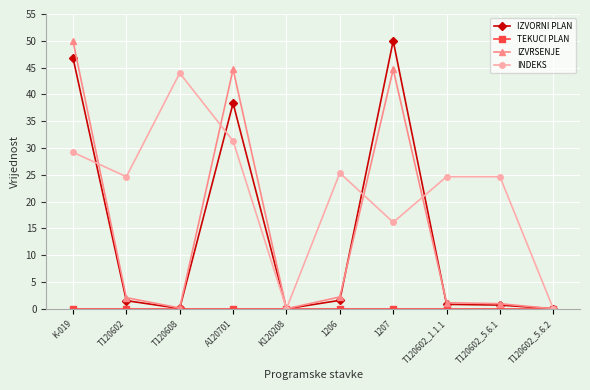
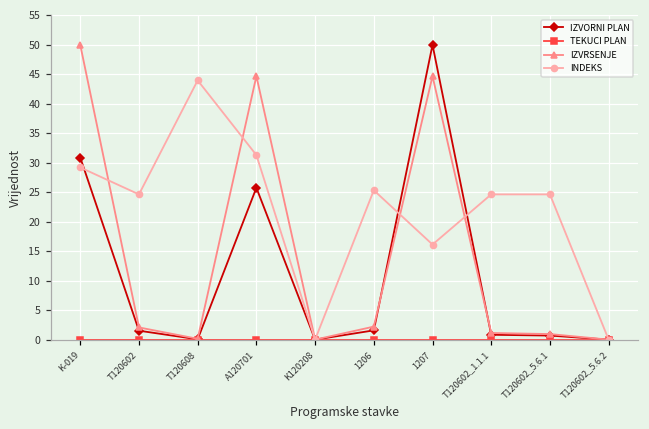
IZVORNI PLAN, K-019: 47 -> 31
IZVORNI PLAN, A120701: 38 -> 26
